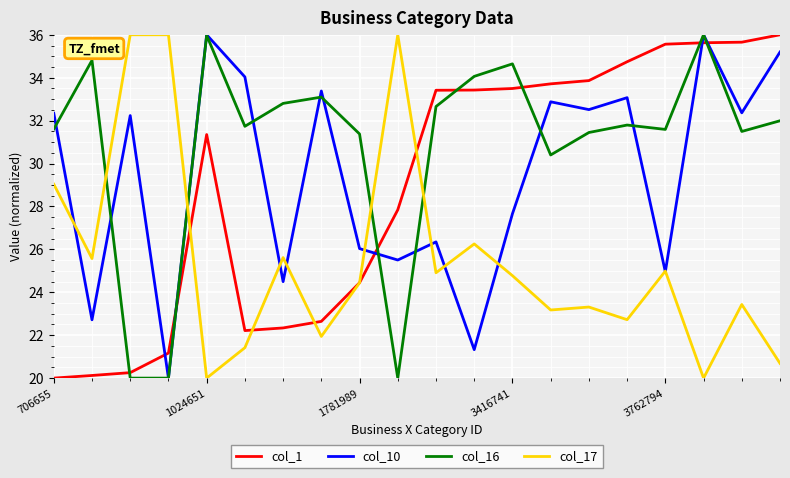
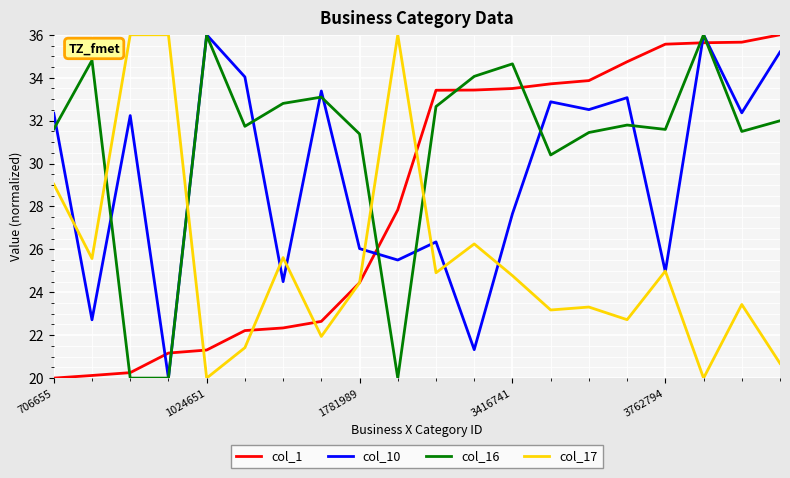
col_1, 1024651: 31.4 -> 21.3
